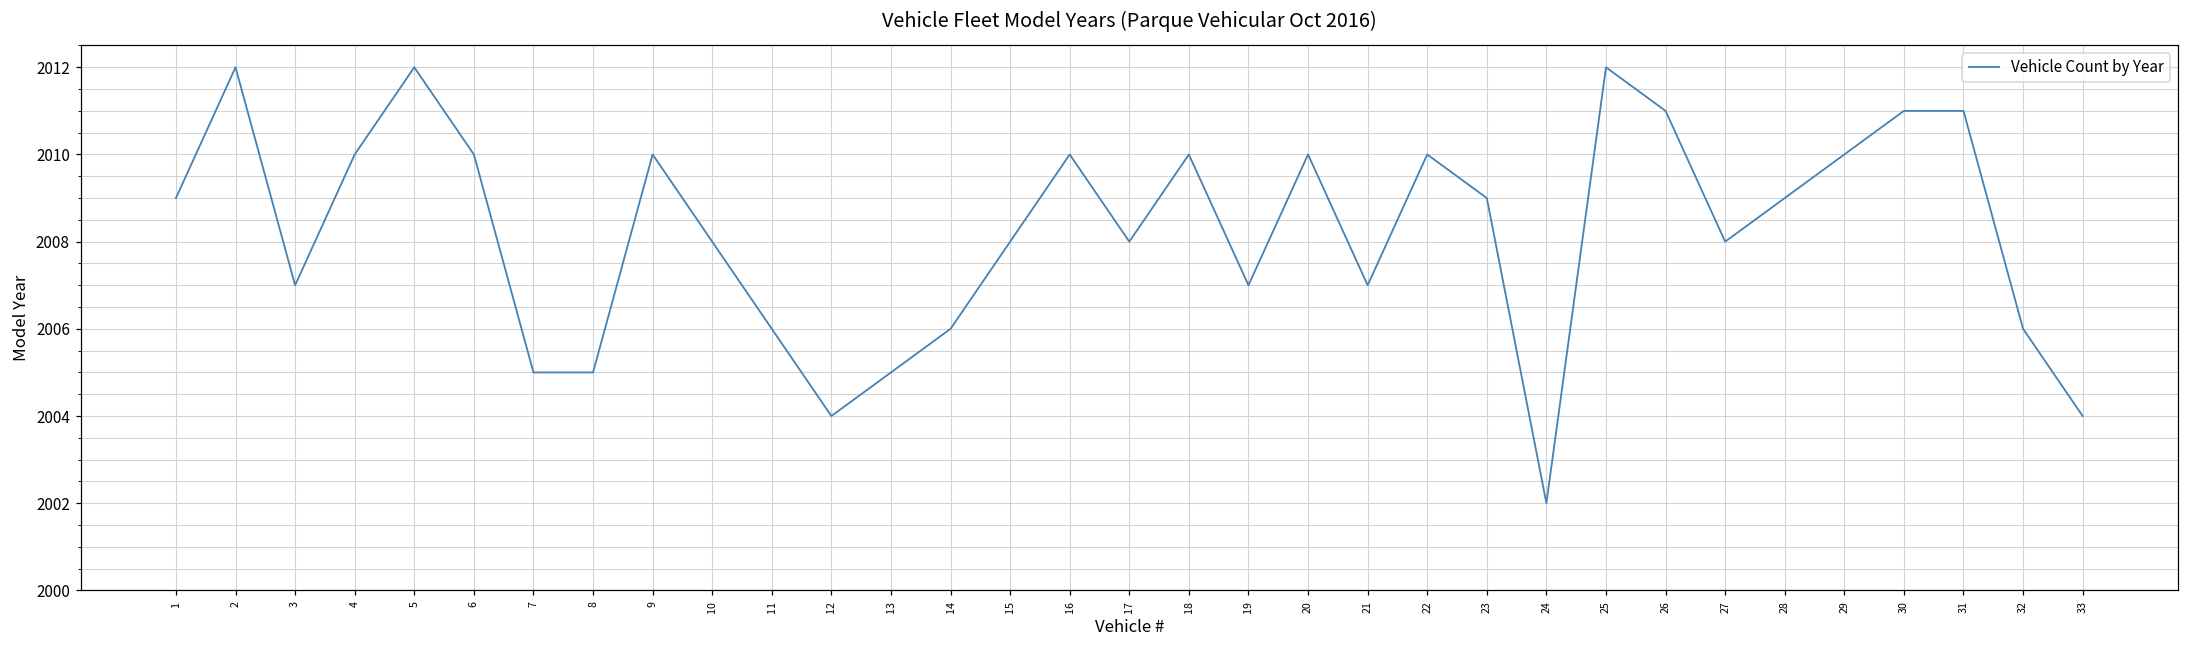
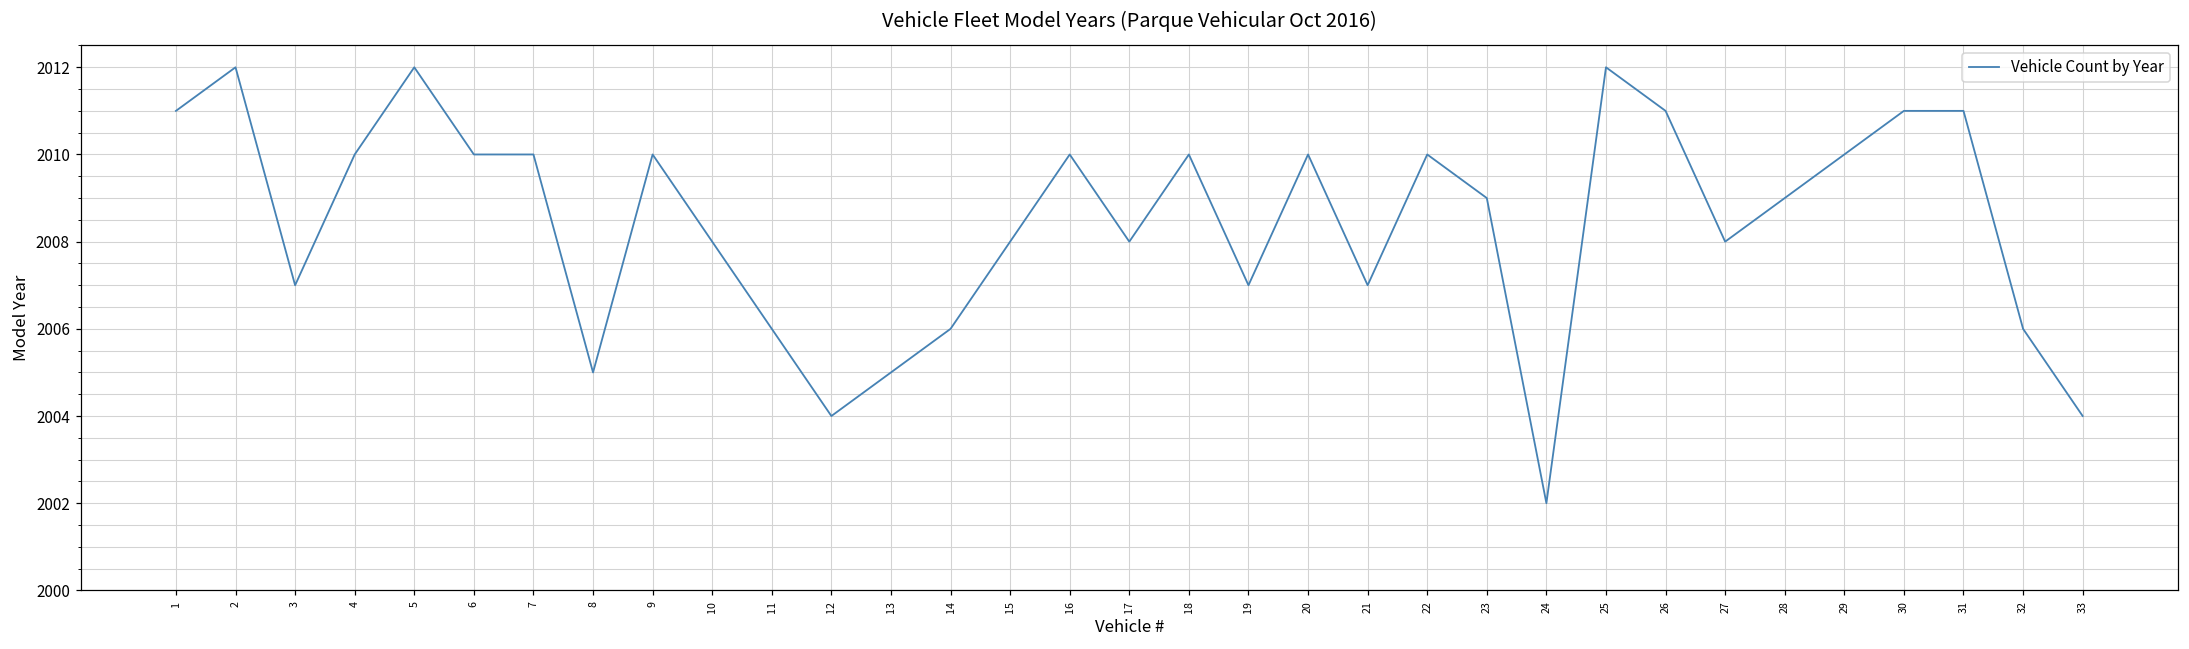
1: 2009 -> 2011
7: 2005 -> 2010
